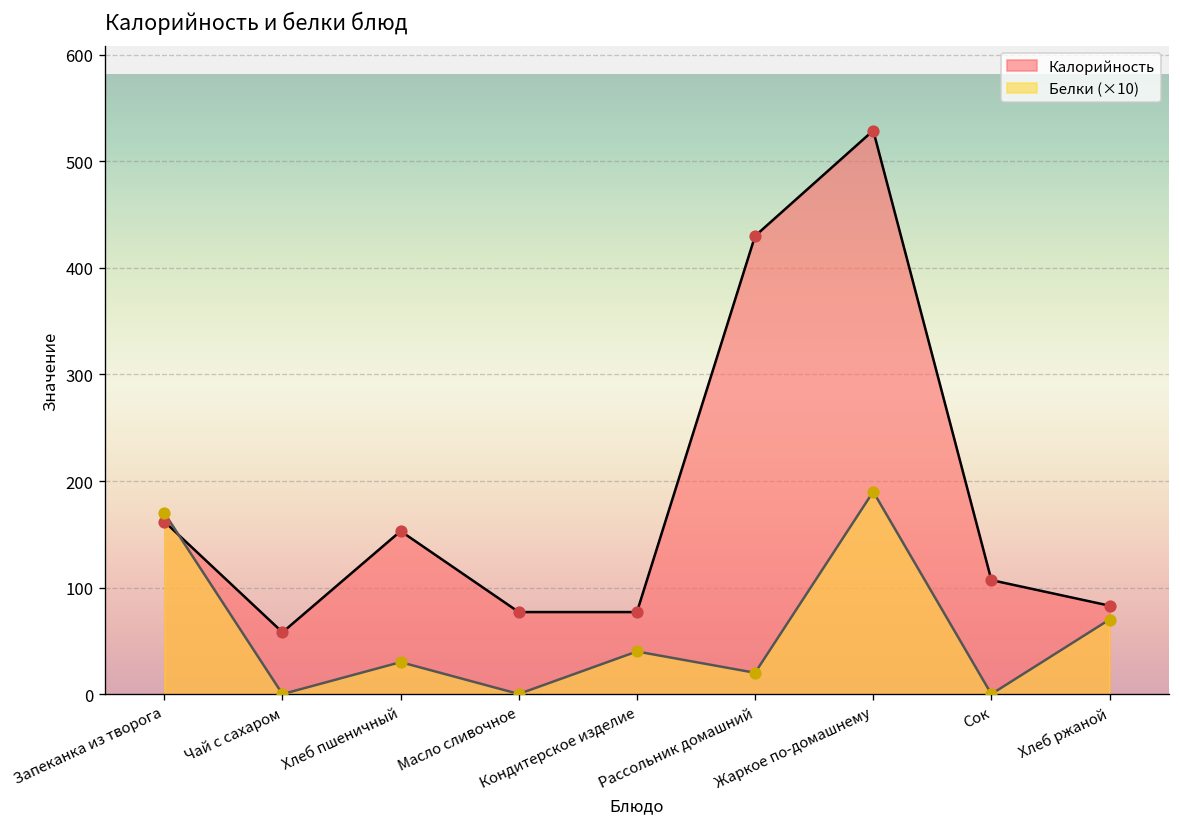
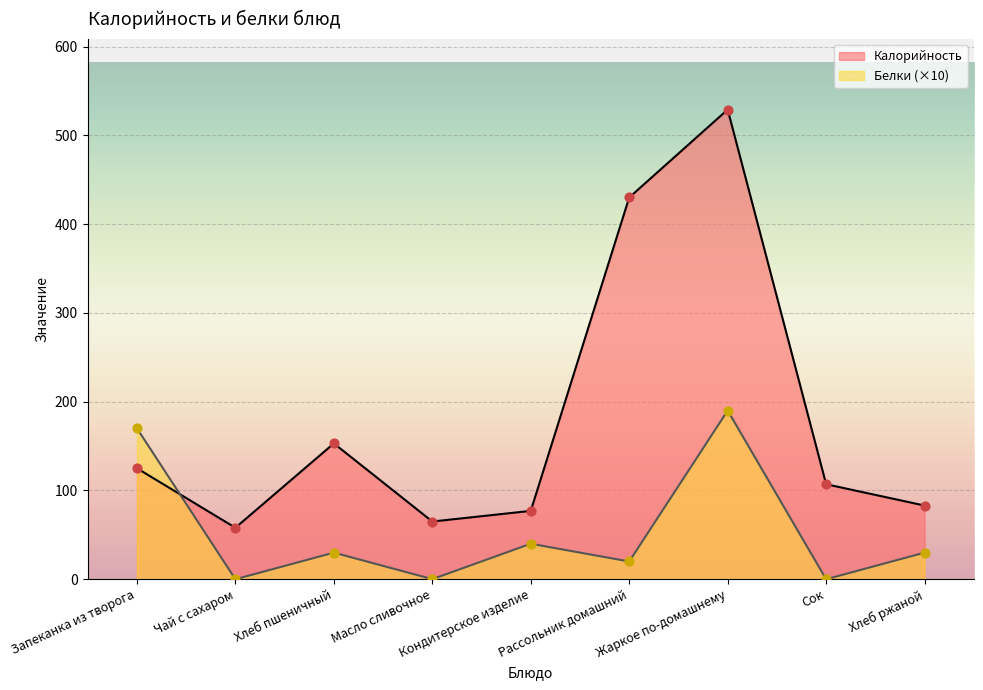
Калорийность, Запеканка из творога: 160 -> 130
Калорийность, Масло сливочное: 80 -> 70
Белки (×10), Хлеб ржаной: 70 -> 30
